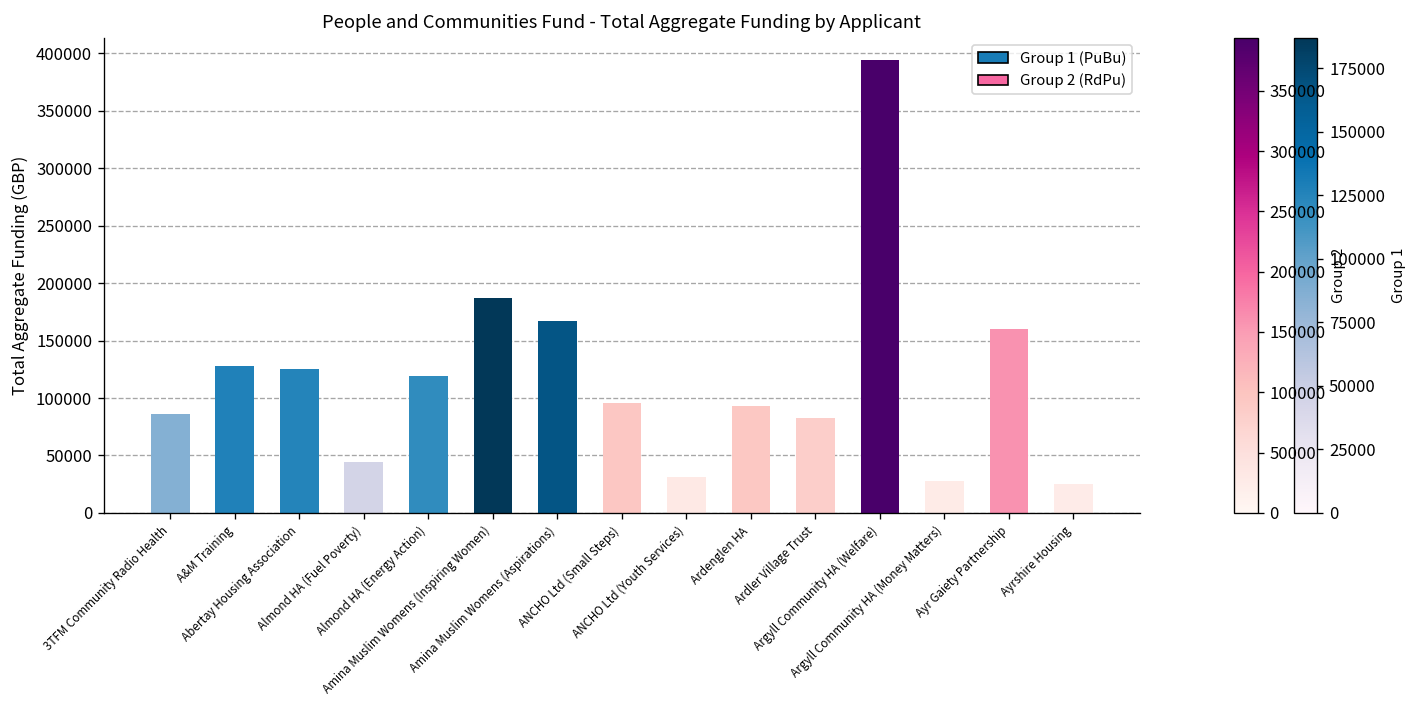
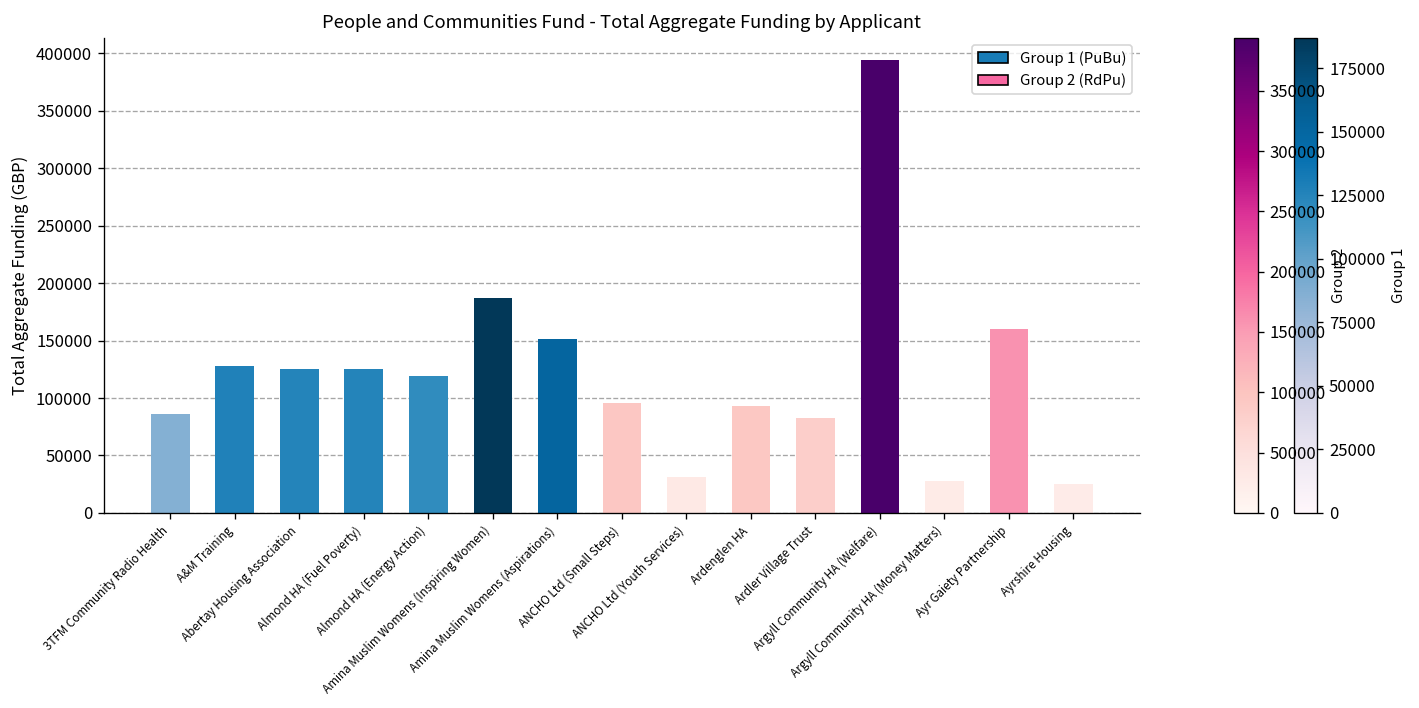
Almond HA (Fuel Poverty): 40000 -> 120000
Amina Muslim Womens (Aspirations): 170000 -> 150000
